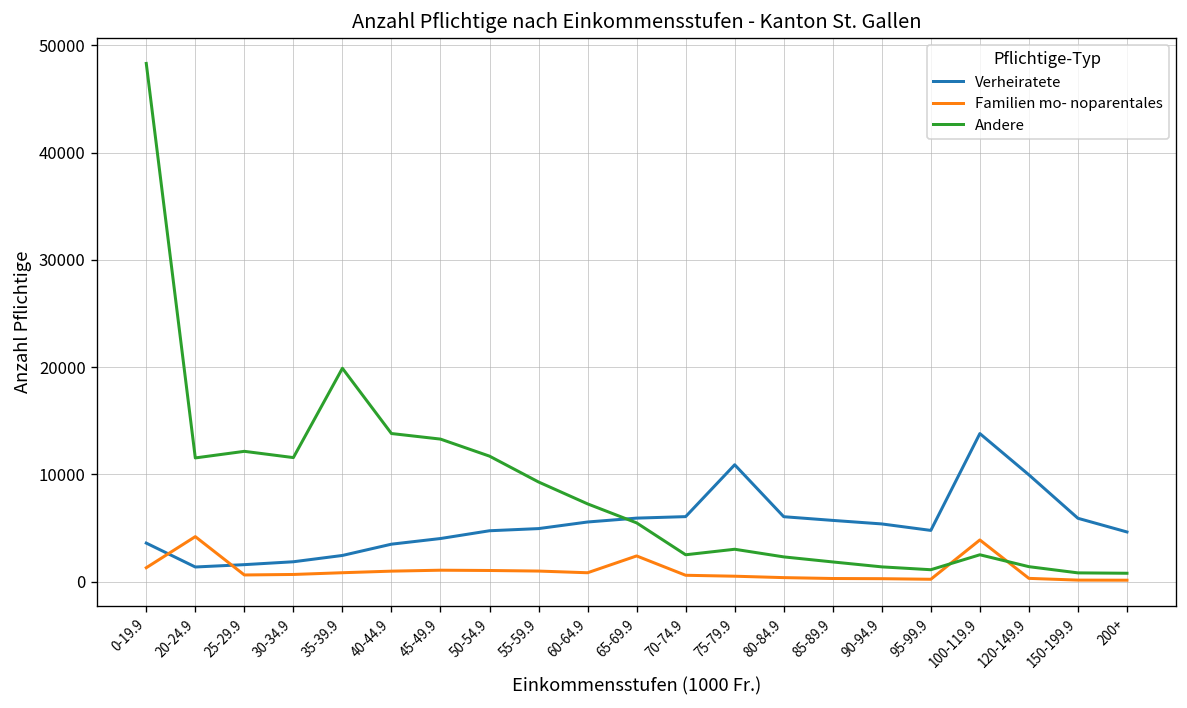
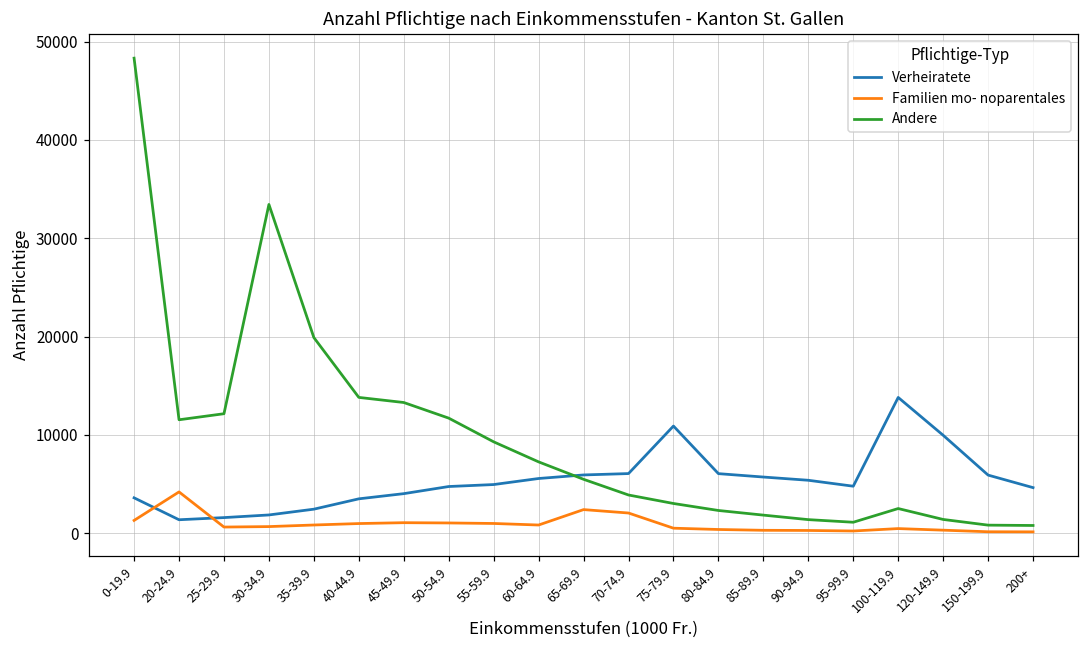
Andere, 30-34.9: 12000 -> 33000
Familien mo- noparentales, 70-74.9: 1000 -> 2000
Andere, 70-74.9: 3000 -> 4000
Familien mo- noparentales, 100-119.9: 4000 -> 0
